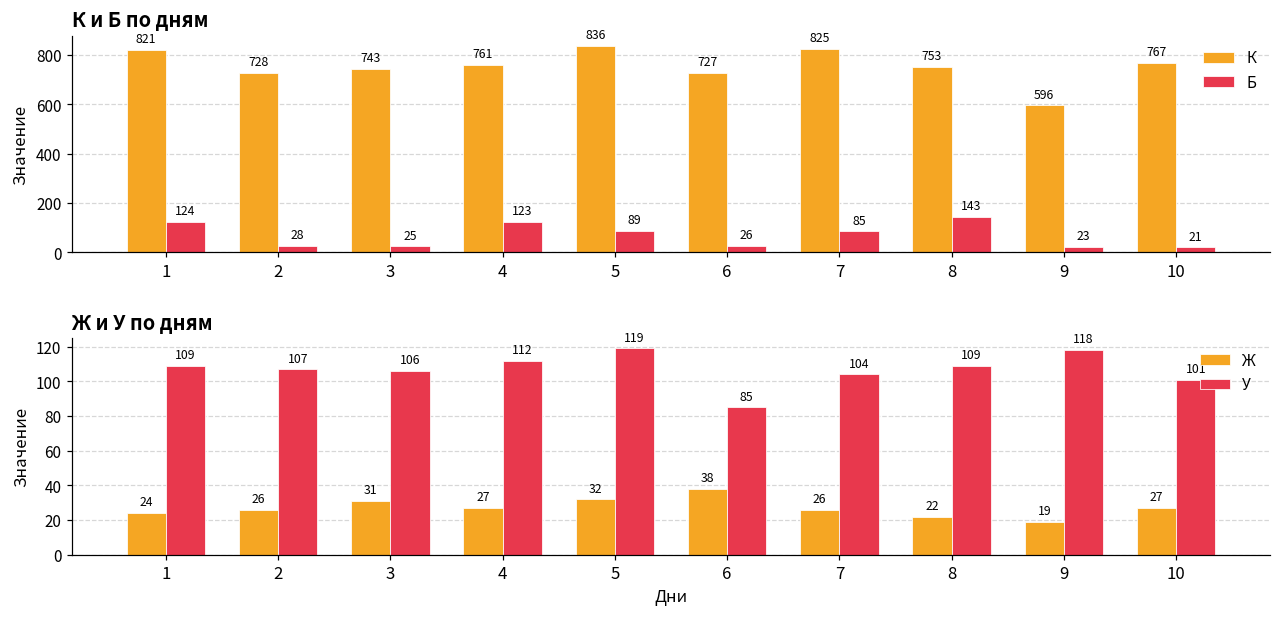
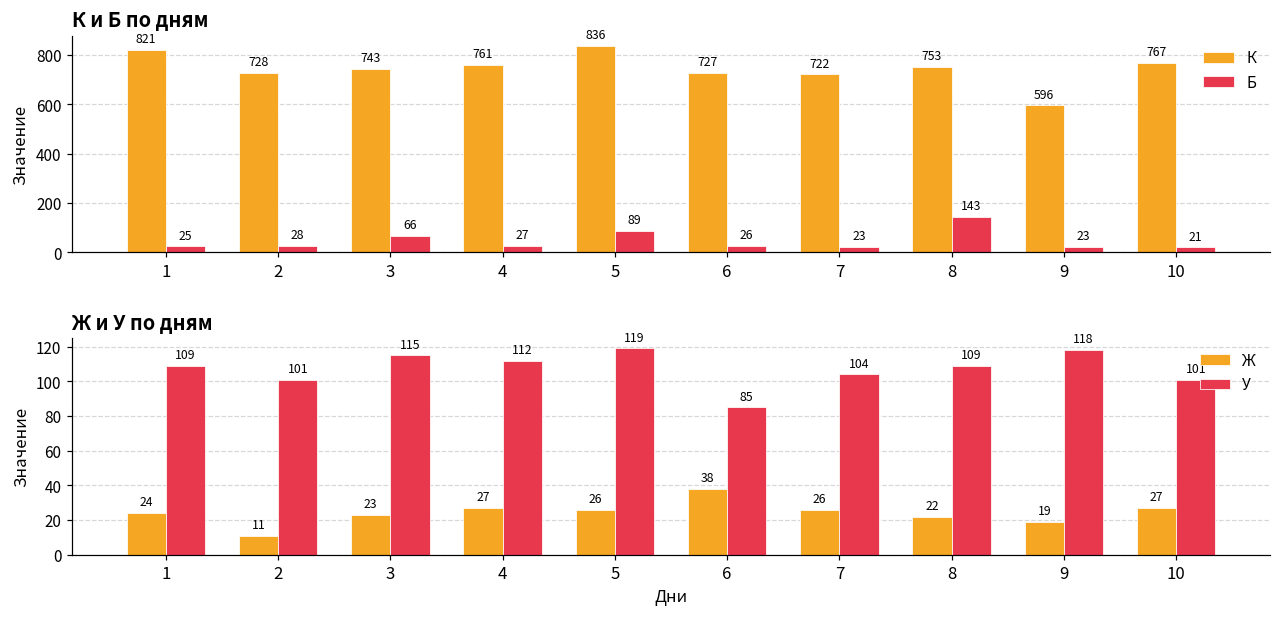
К и Б по дням, Б, 1: 124 -> 25
К и Б по дням, Б, 3: 25 -> 66
К и Б по дням, Б, 4: 123 -> 27
К и Б по дням, К, 7: 825 -> 722
К и Б по дням, Б, 7: 85 -> 23
Ж и У по дням, Ж, 2: 26 -> 11
Ж и У по дням, У, 2: 107 -> 101
Ж и У по дням, Ж, 3: 31 -> 23
Ж и У по дням, У, 3: 106 -> 115
Ж и У по дням, Ж, 5: 32 -> 26
